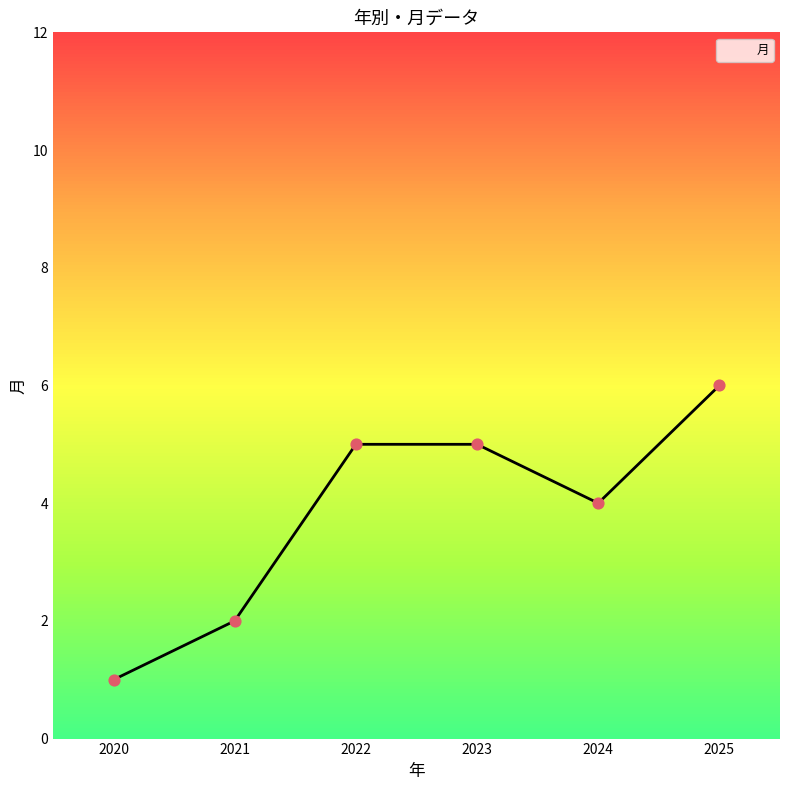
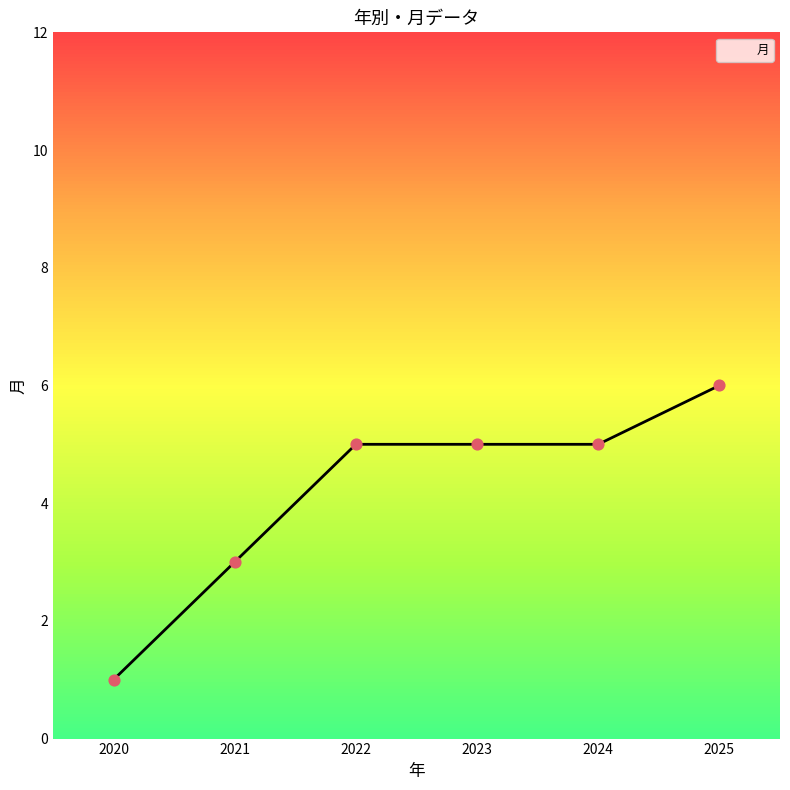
2021: 2 -> 3
2024: 4 -> 5
